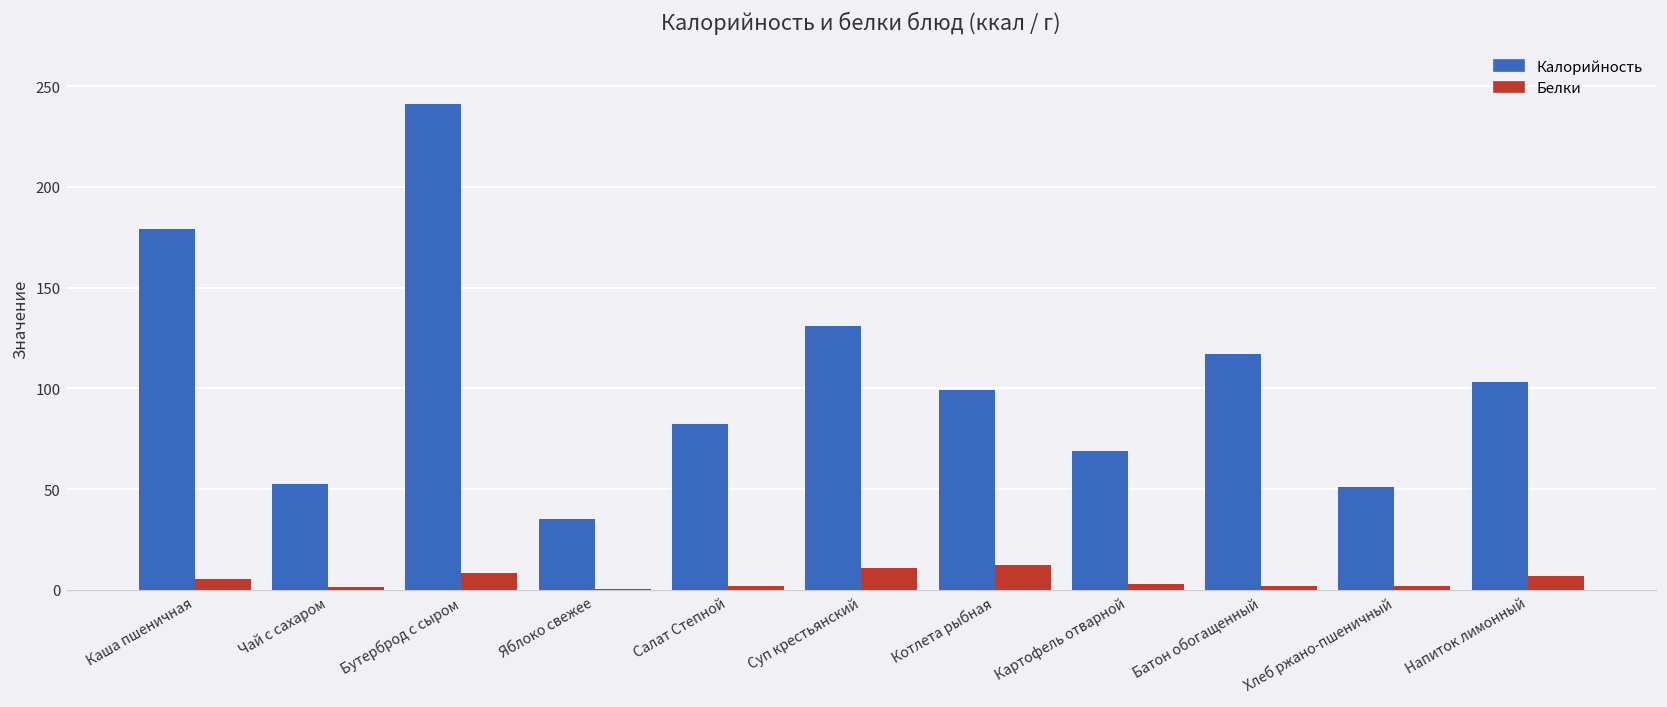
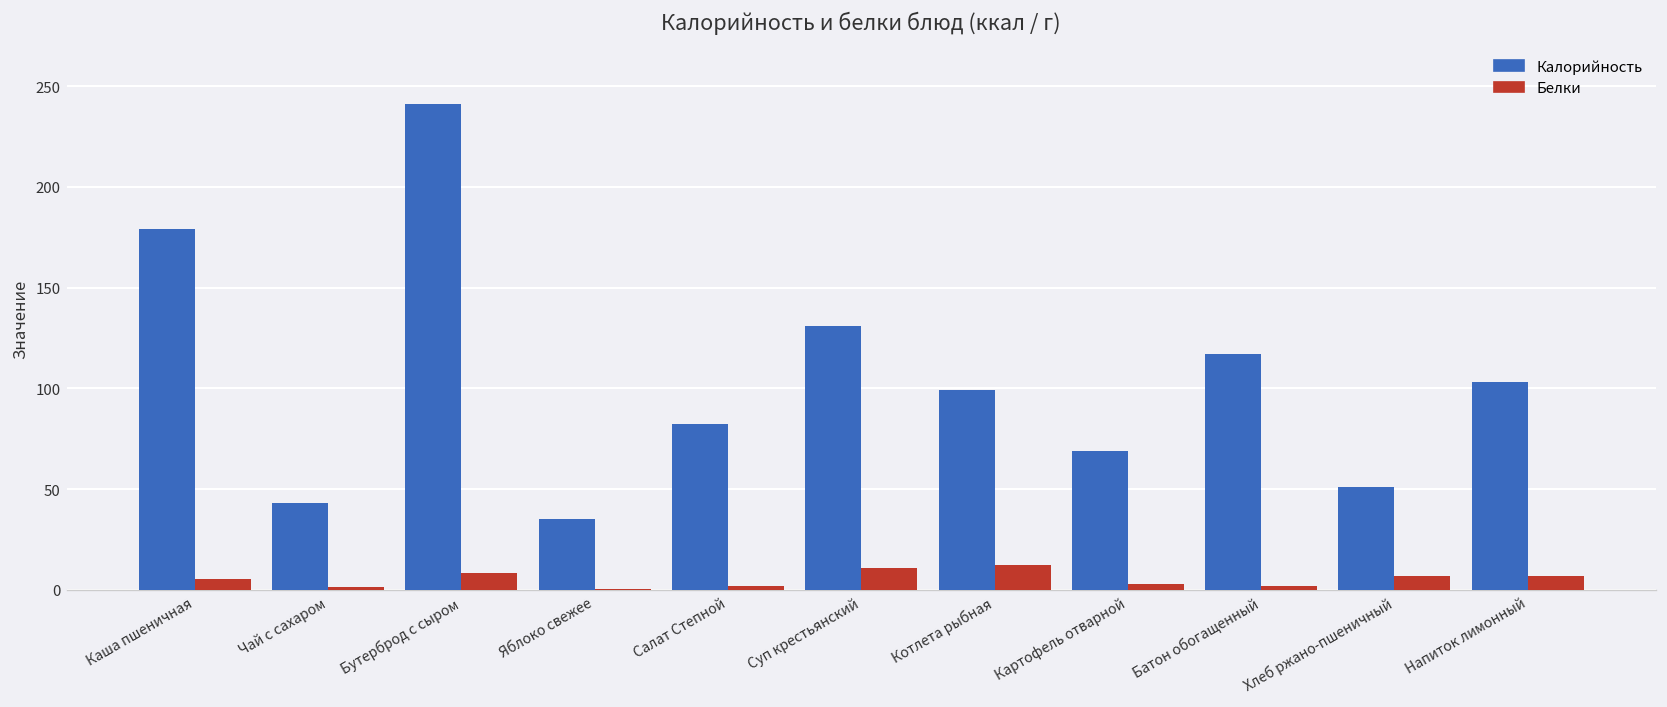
Калорийность, Чай с сахаром: 53 -> 43
Белки, Хлеб ржано-пшеничный: 2 -> 7
